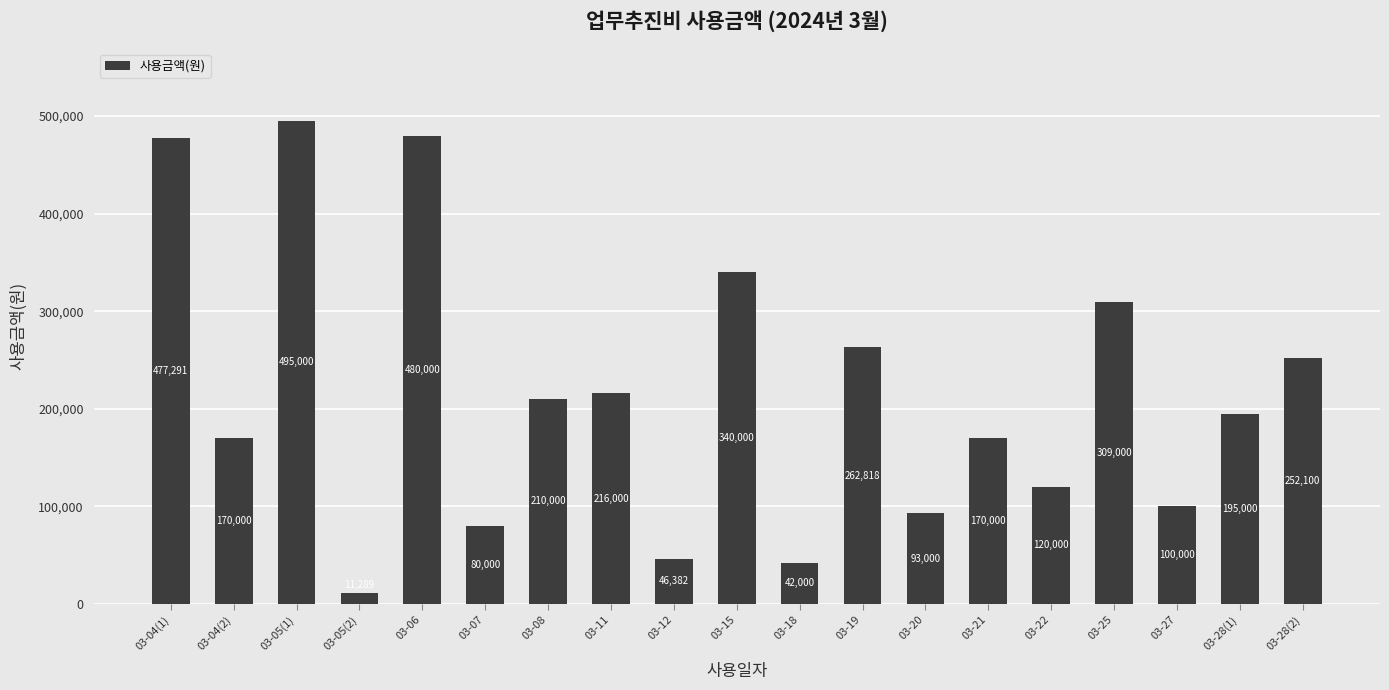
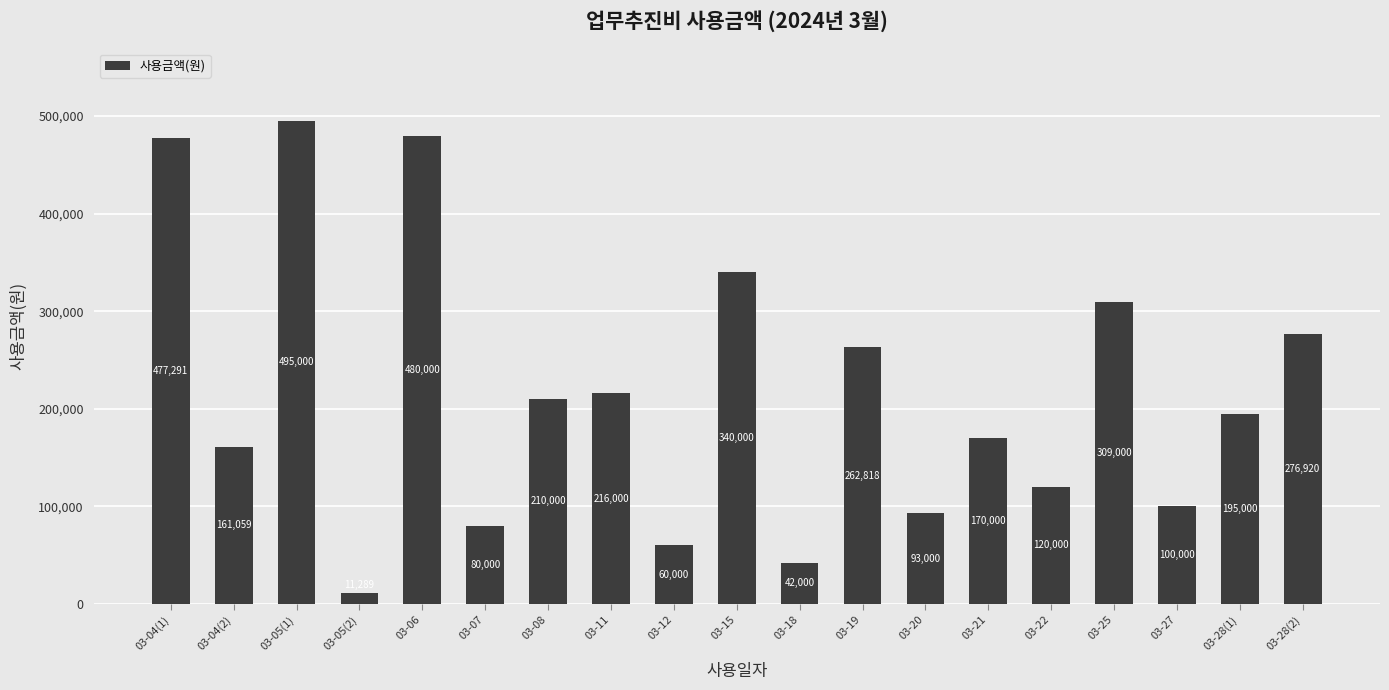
03-04(2): 170,000 -> 161,059
03-12: 46,382 -> 60,000
03-28(2): 252,100 -> 276,920
